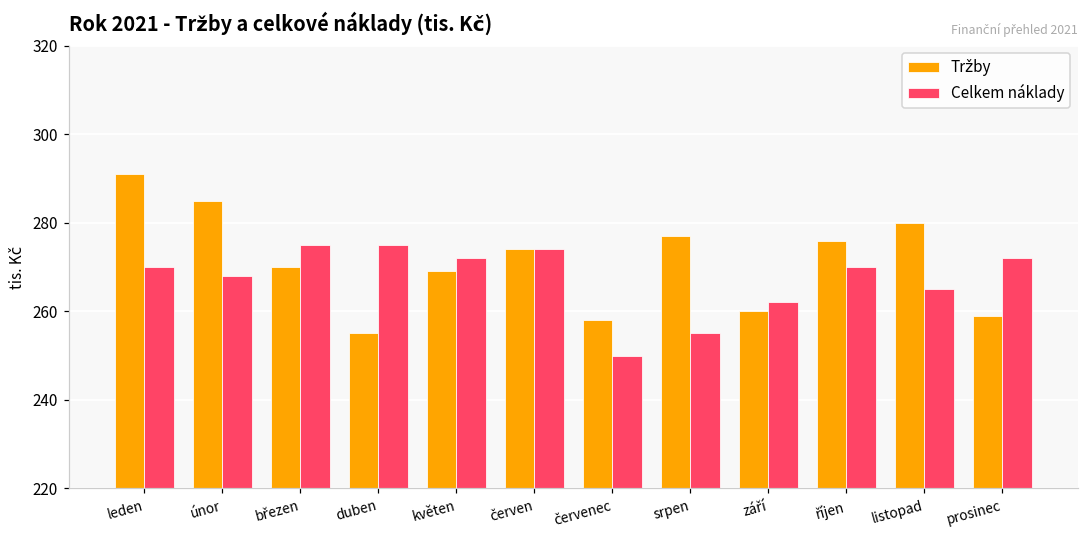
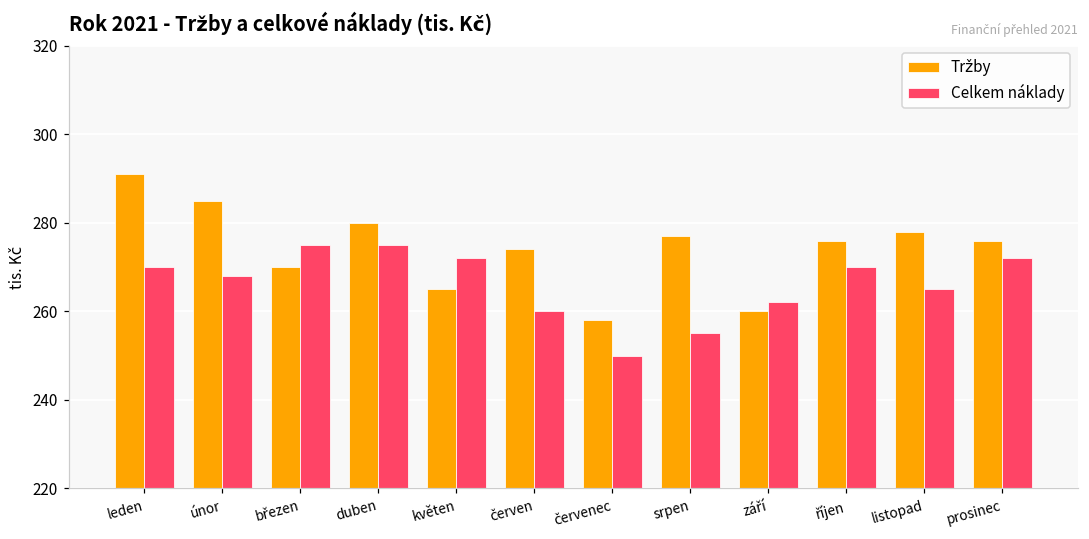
Tržby, duben: 255 -> 280
Tržby, květen: 269 -> 265
Celkem náklady, červen: 274 -> 260
Tržby, listopad: 280 -> 278
Tržby, prosinec: 259 -> 276
